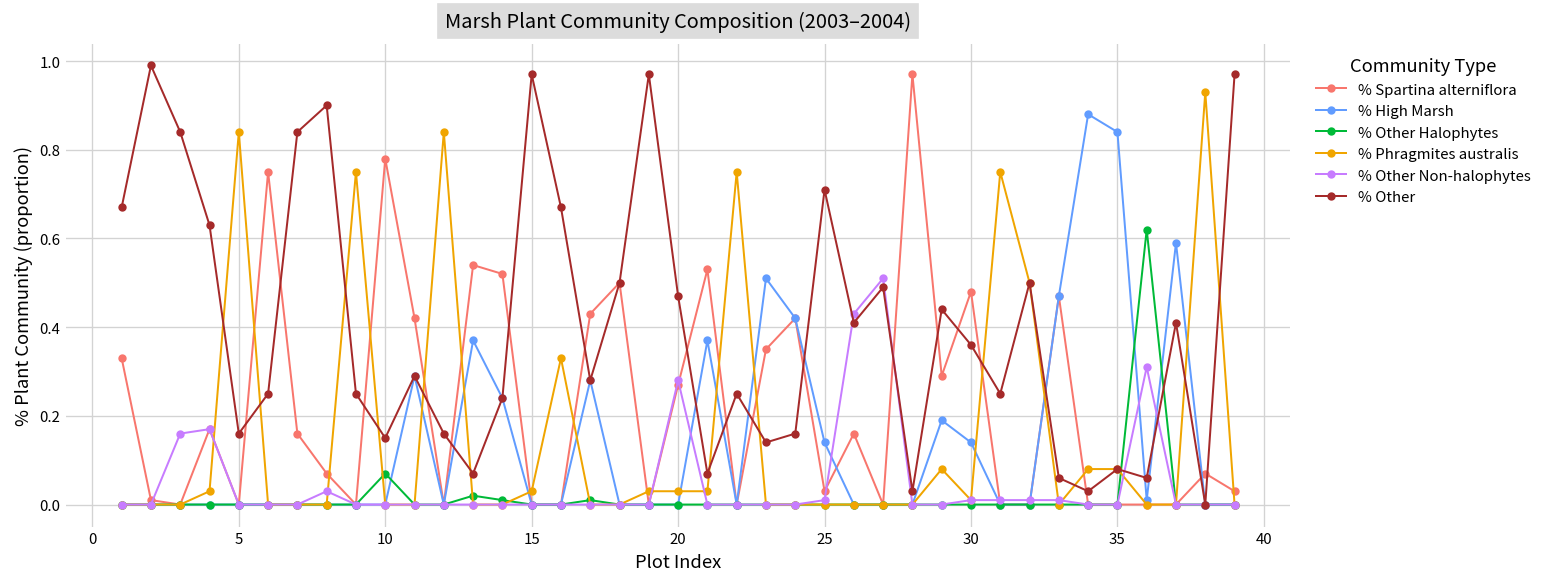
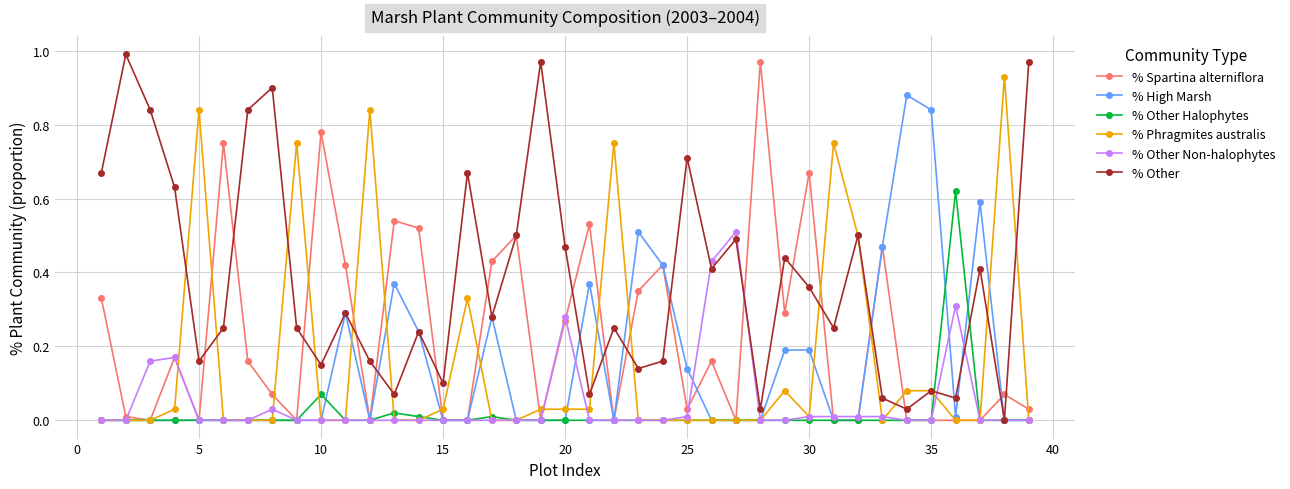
% Other, 15: 0.97 -> 0.10
% Spartina alterniflora, 30: 0.48 -> 0.67
% High Marsh, 30: 0.14 -> 0.19
